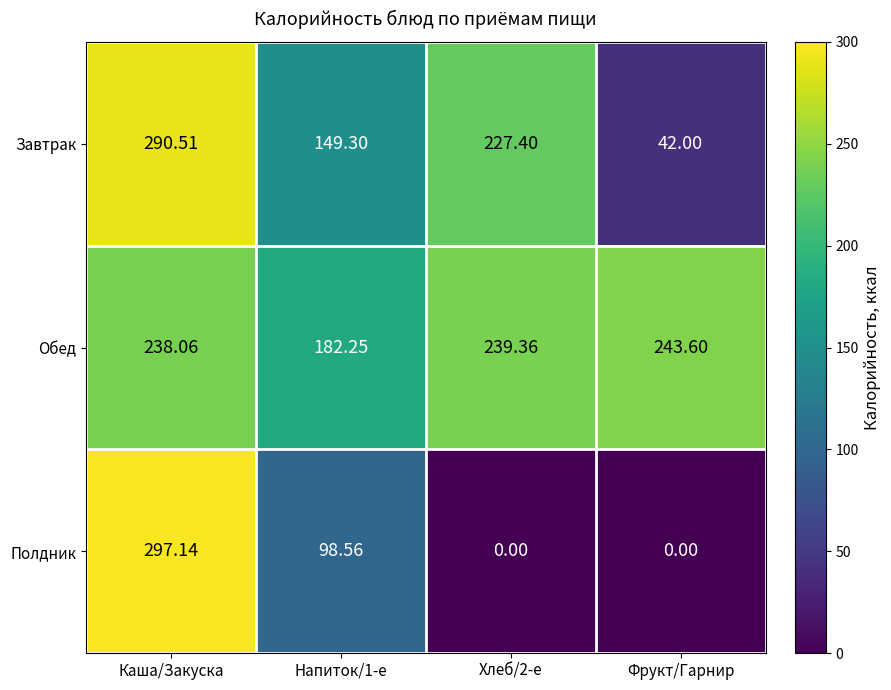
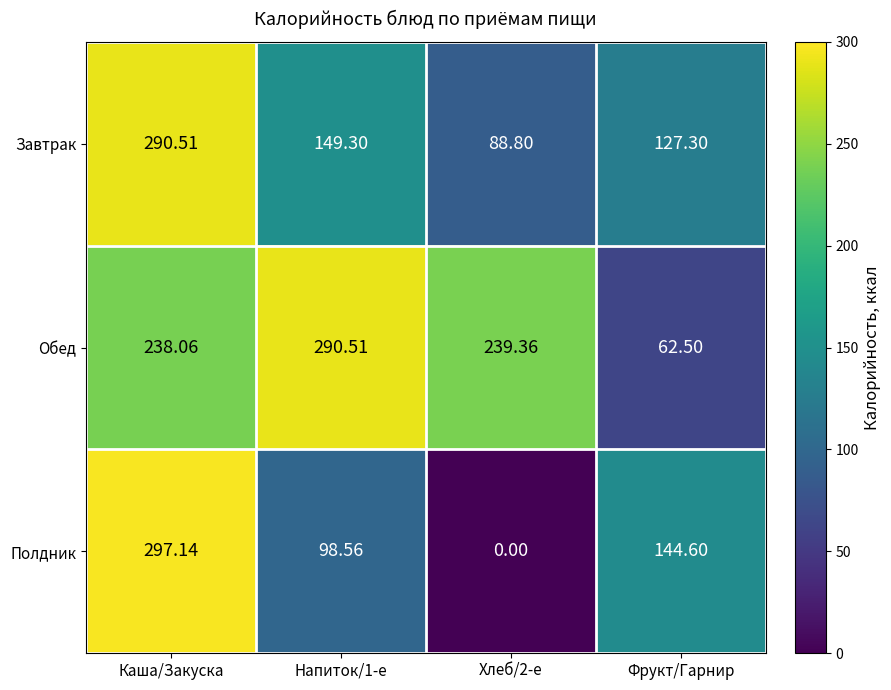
Завтрак, Хлеб/2-е: 227.40 -> 88.80
Завтрак, Фрукт/Гарнир: 42.00 -> 127.30
Обед, Напиток/1-е: 182.25 -> 290.51
Обед, Фрукт/Гарнир: 243.60 -> 62.50
Полдник, Фрукт/Гарнир: 0.00 -> 144.60
